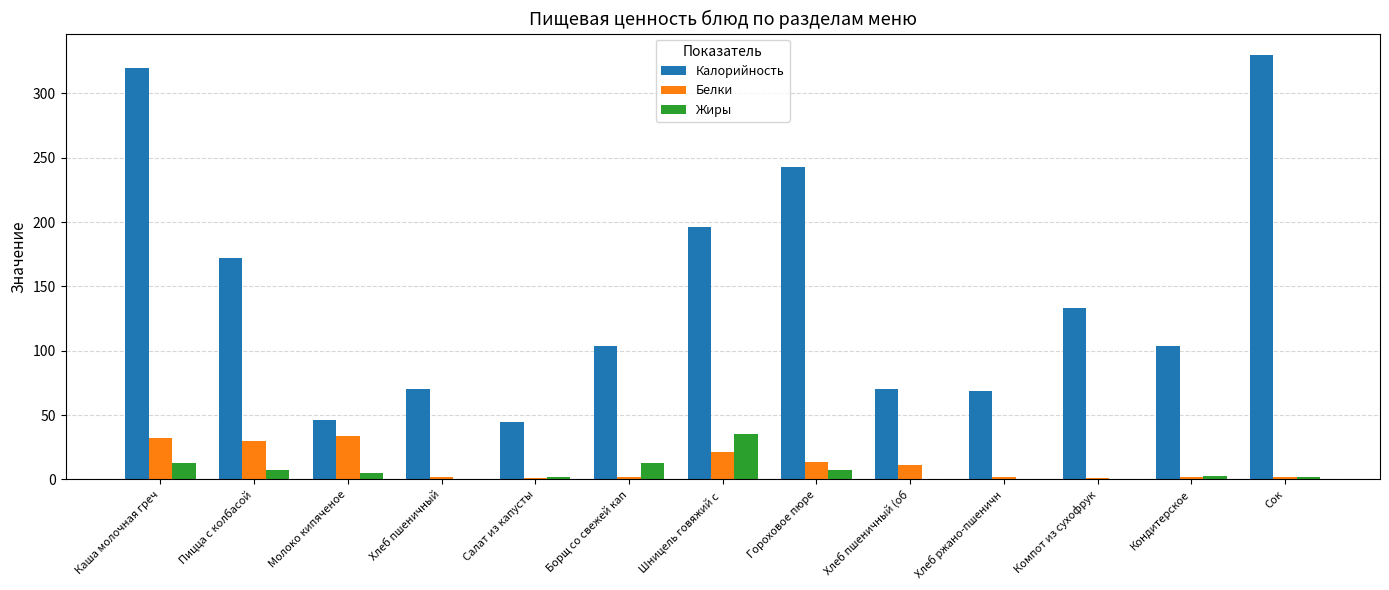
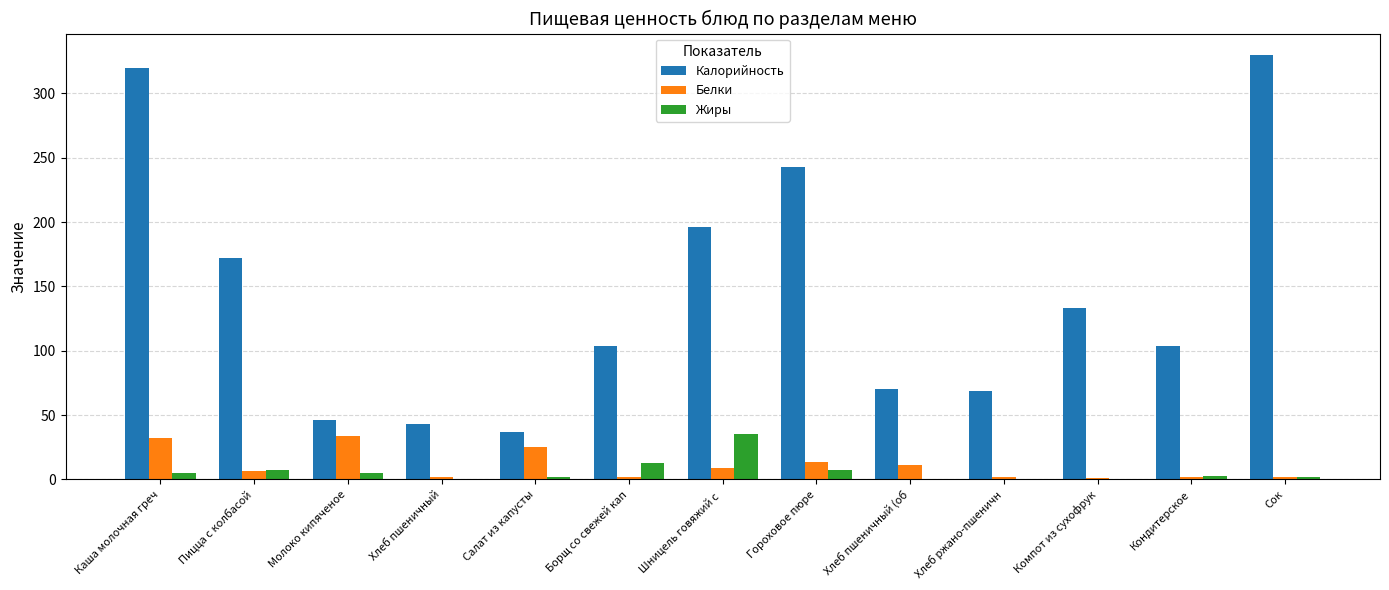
Жиры, Каша молочная греч: 13 -> 5
Белки, Пицца с колбасой: 30 -> 7
Калорийность, Хлеб пшеничный: 70 -> 43
Калорийность, Салат из капусты: 45 -> 37
Белки, Салат из капусты: 1 -> 25
Белки, Шницель говяжий с: 21 -> 9
